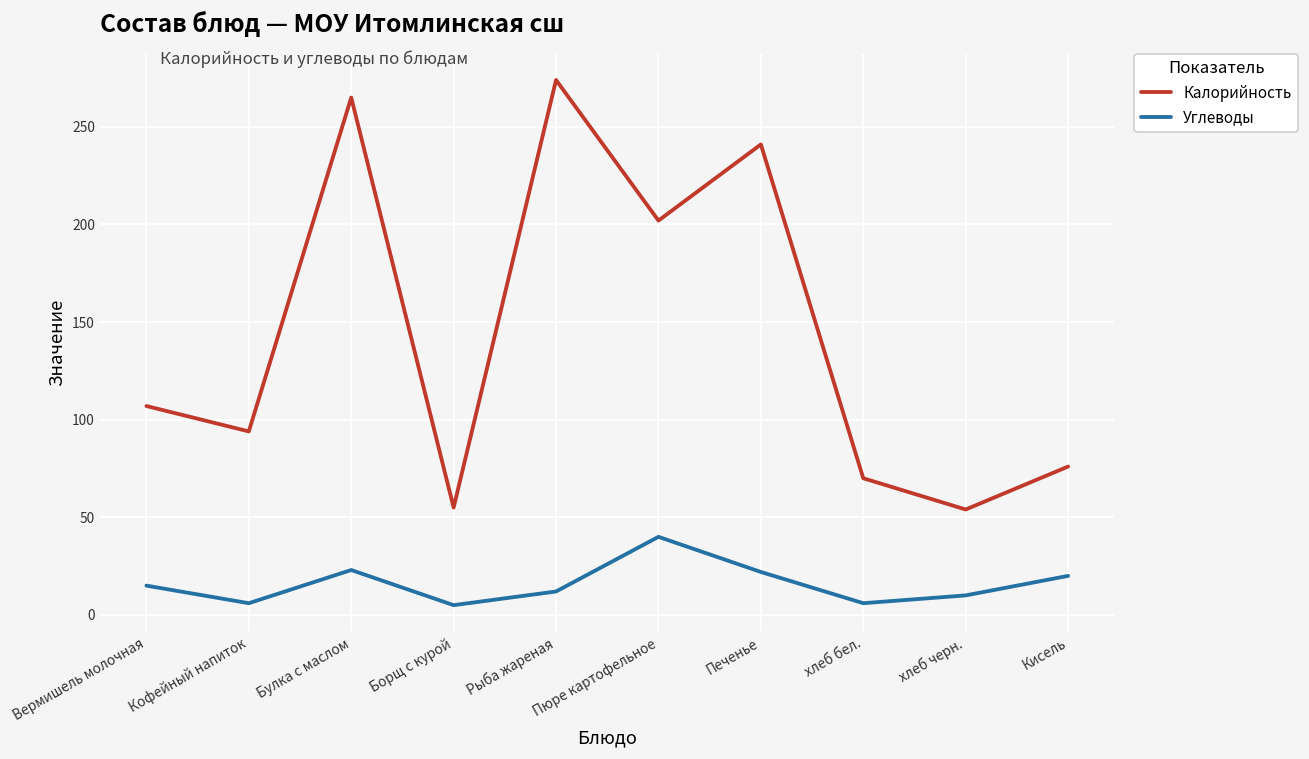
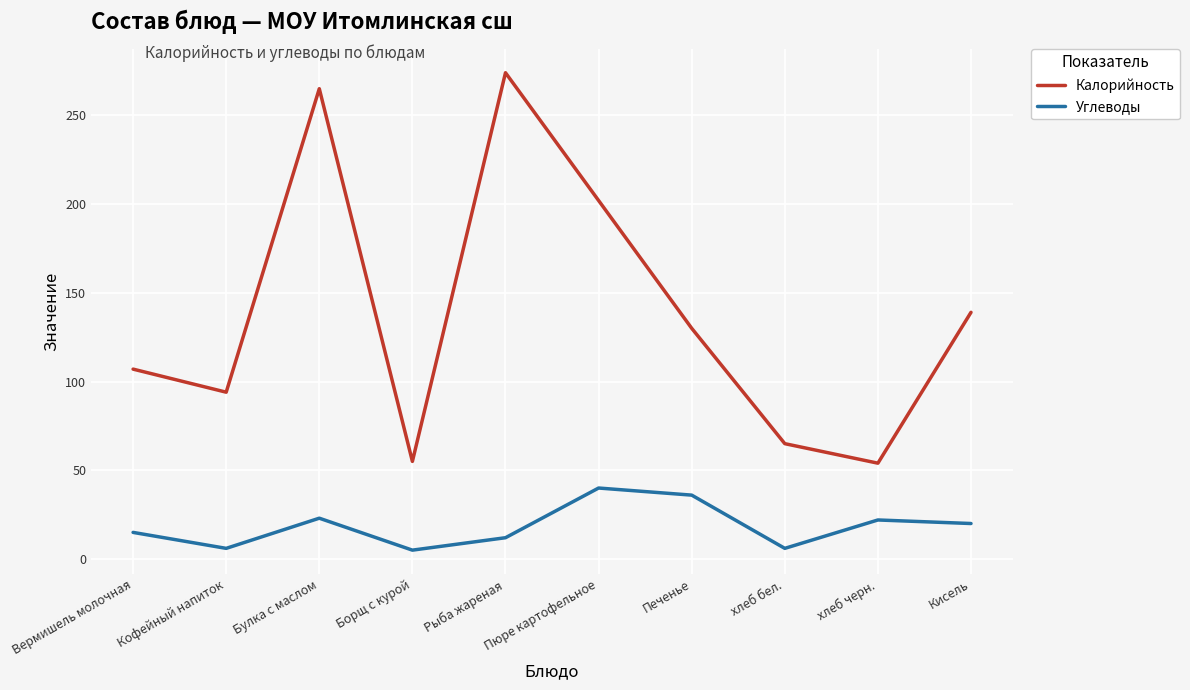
Калорийность, Печенье: 241 -> 130
Углеводы, Печенье: 22 -> 36
Калорийность, хлеб бел.: 70 -> 65
Углеводы, хлеб черн.: 10 -> 22
Калорийность, Кисель: 76 -> 139
